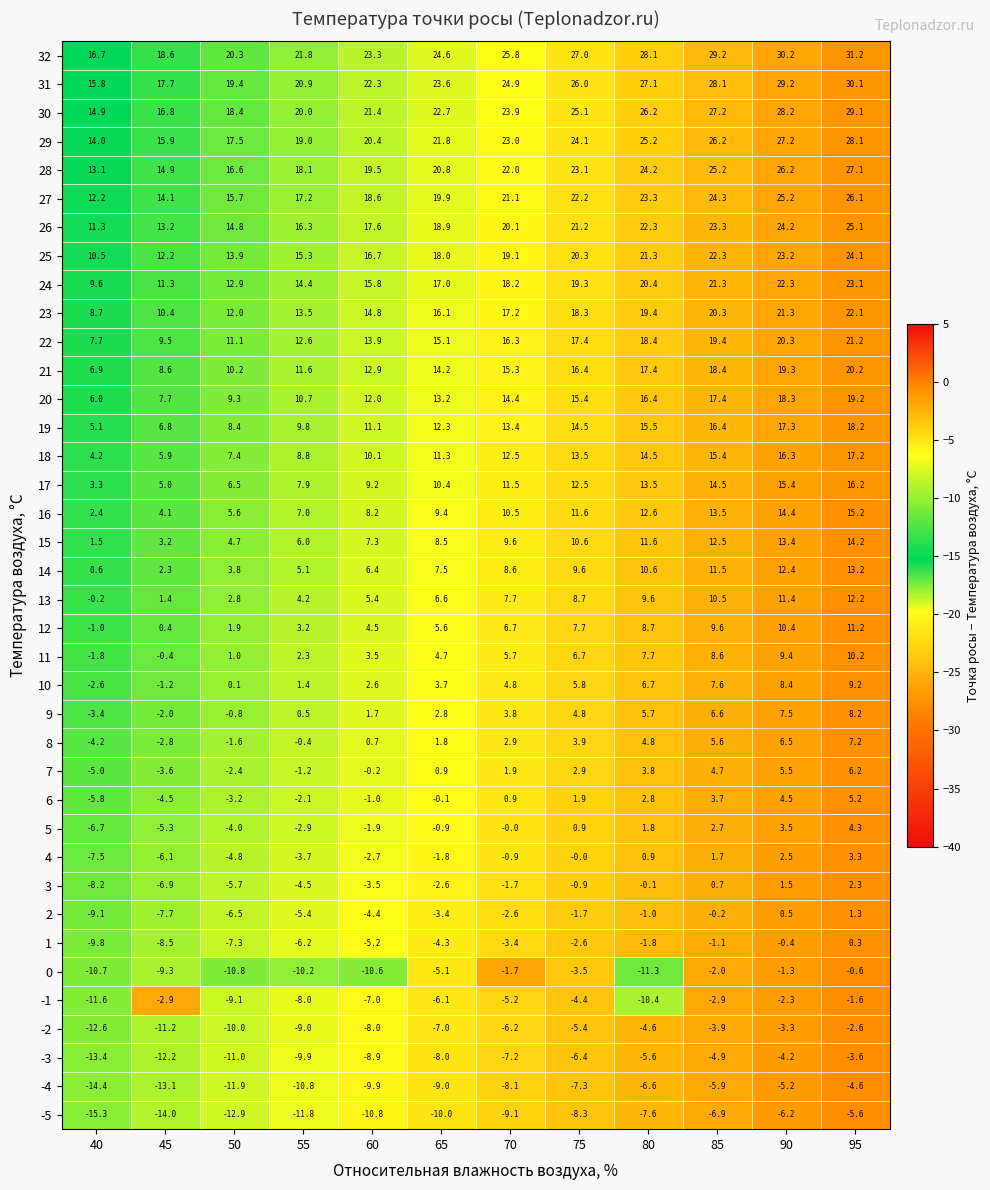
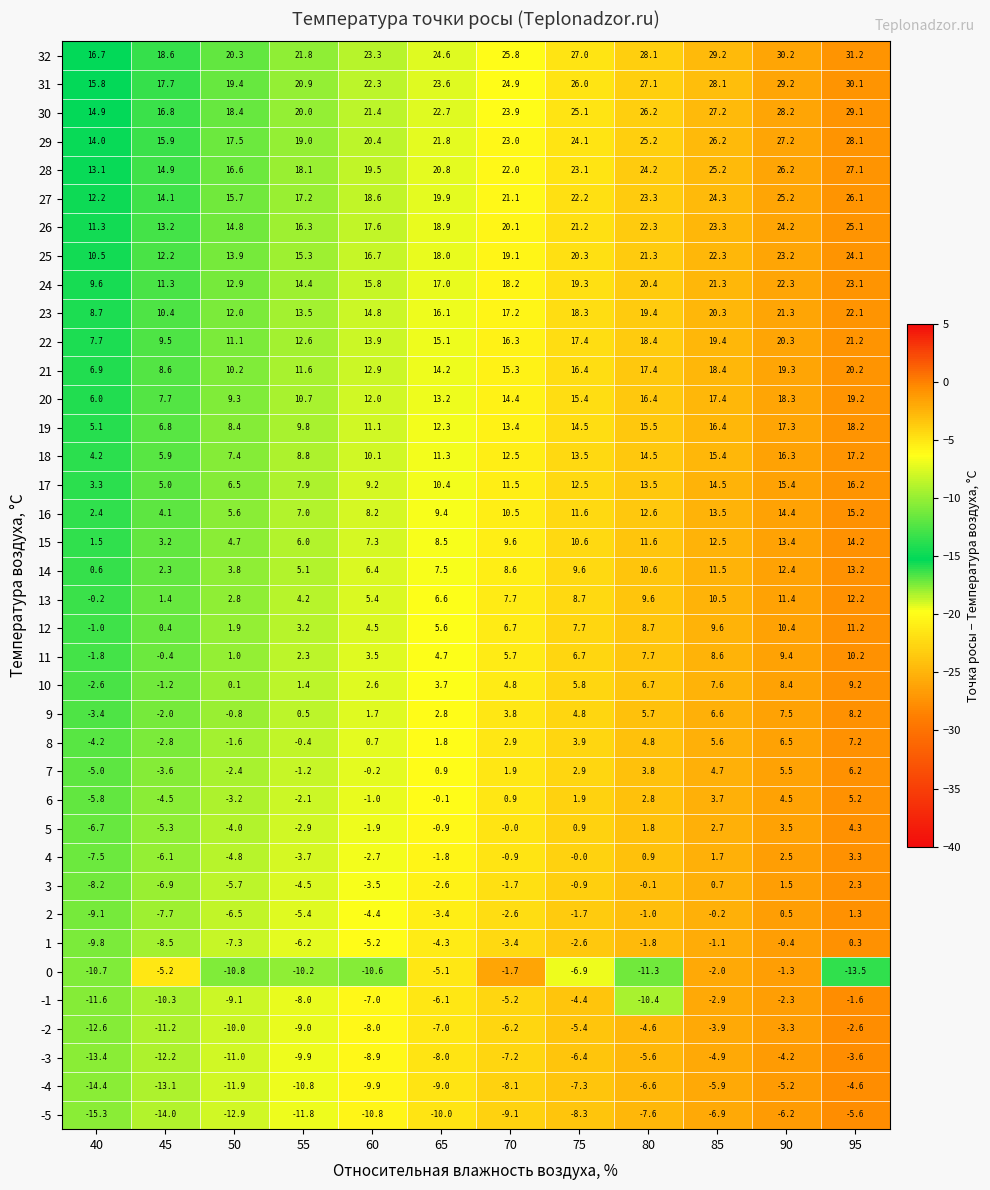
0, 45: -9.3 -> -5.2
0, 75: -3.5 -> -6.9
0, 95: -0.6 -> -13.5
-1, 45: -2.9 -> -10.3
